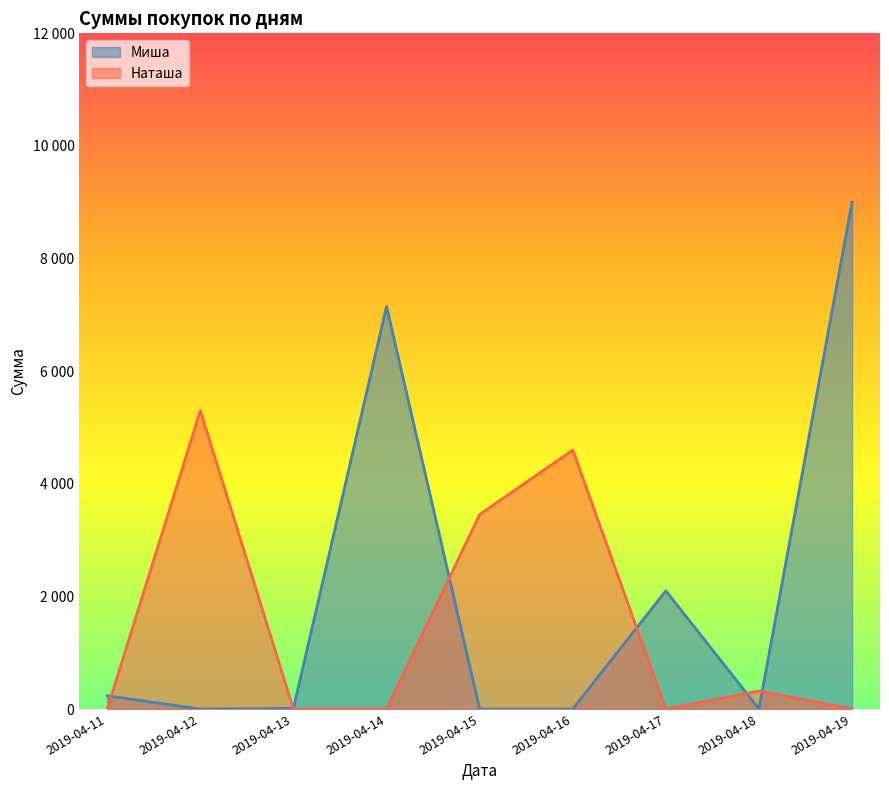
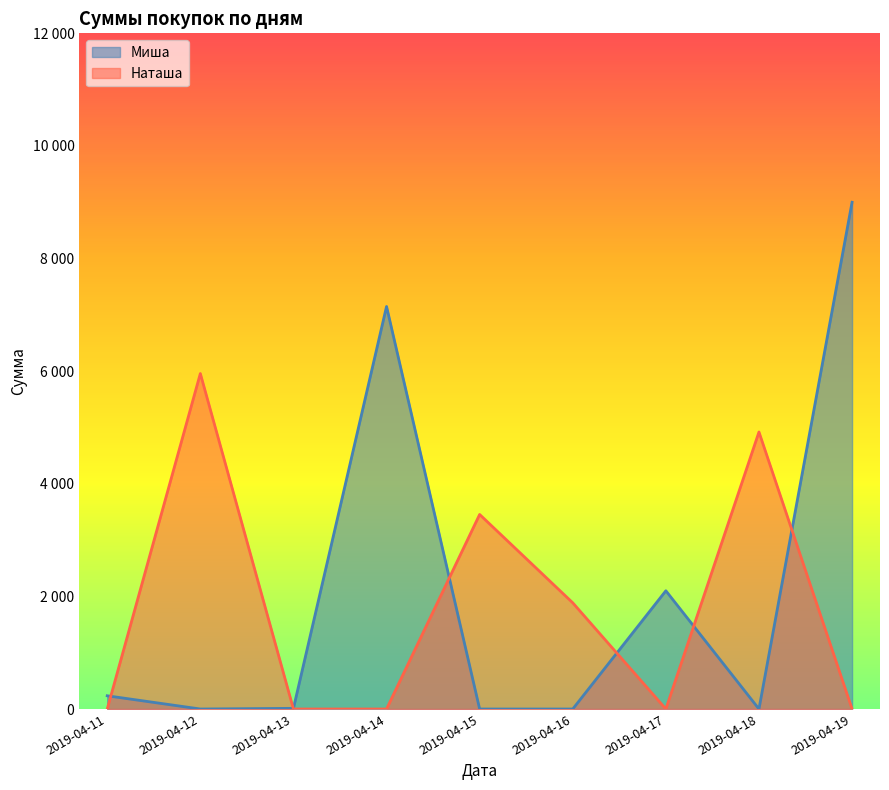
Наташа, 2019-04-12: 5300 -> 6000
Наташа, 2019-04-16: 4600 -> 1900
Наташа, 2019-04-18: 300 -> 4900
